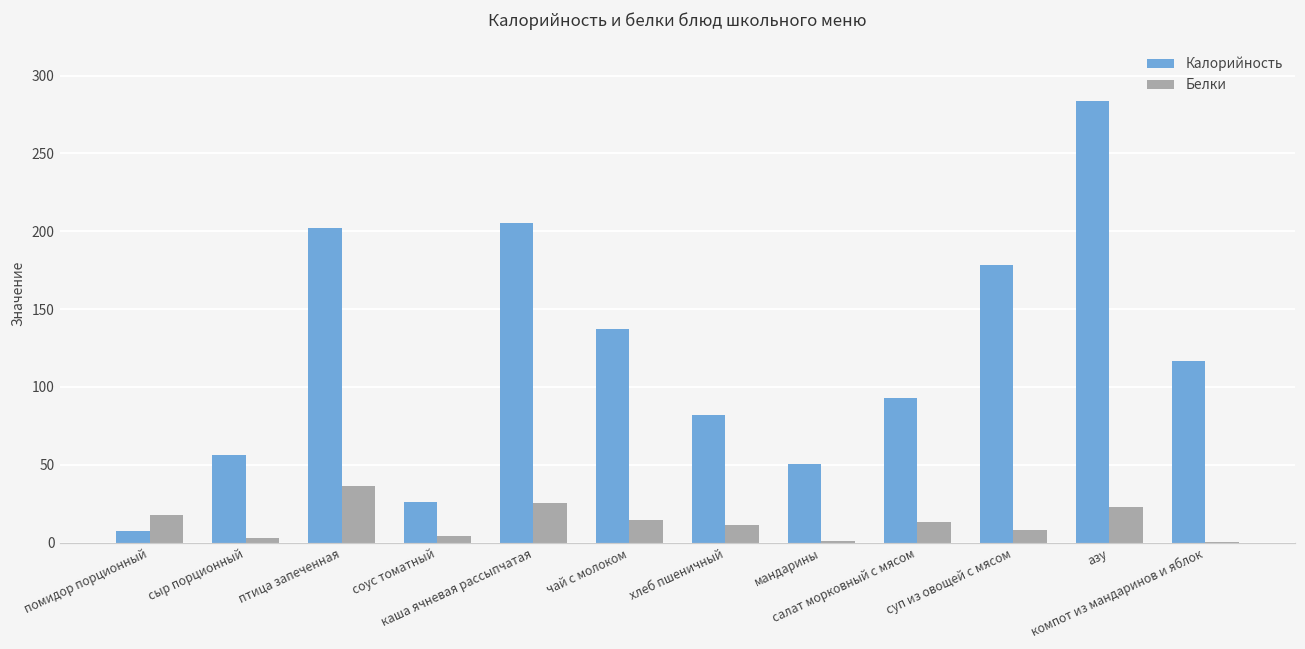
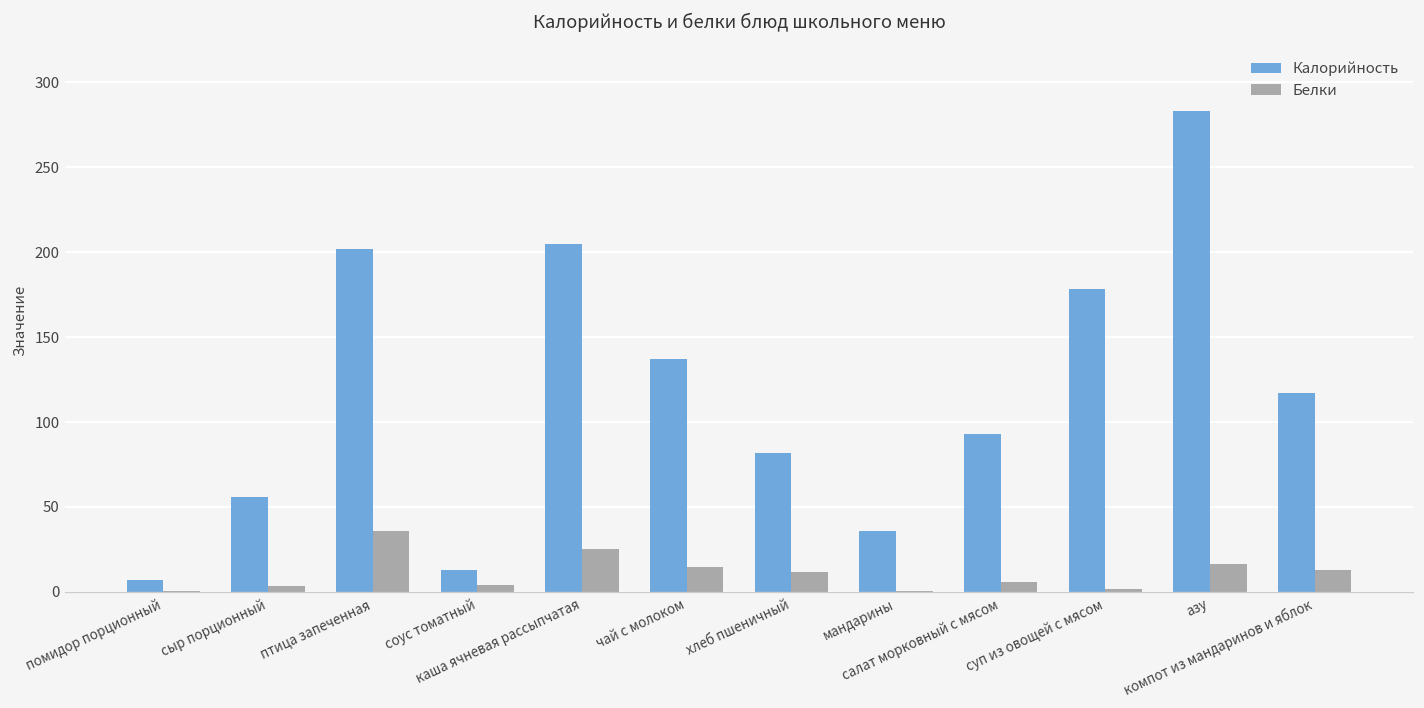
Белки, помидор порционный: 18 -> 1
Калорийность, соус томатный: 26 -> 13
Калорийность, мандарины: 51 -> 36
Белки, салат морковный с мясом: 13 -> 6
Белки, суп из овощей с мясом: 8 -> 2
Белки, азу: 23 -> 16
Белки, компот из мандаринов и яблок: 0 -> 13
